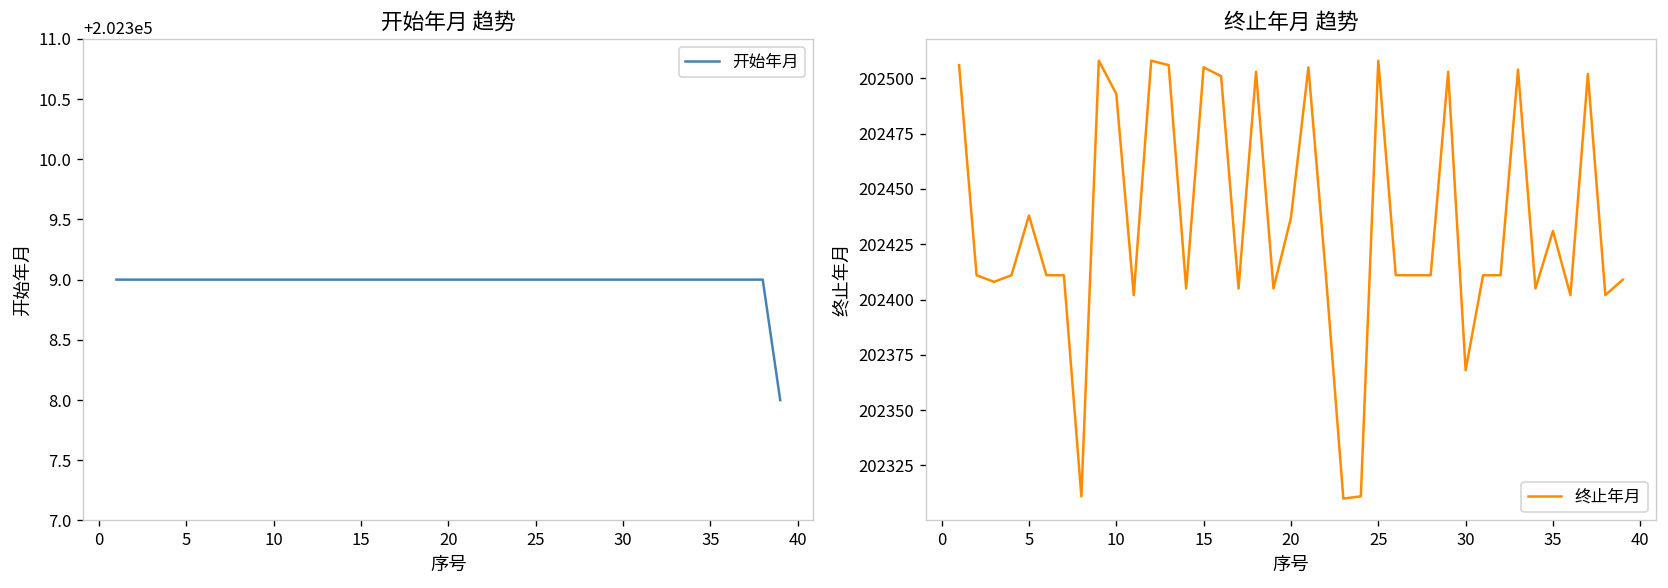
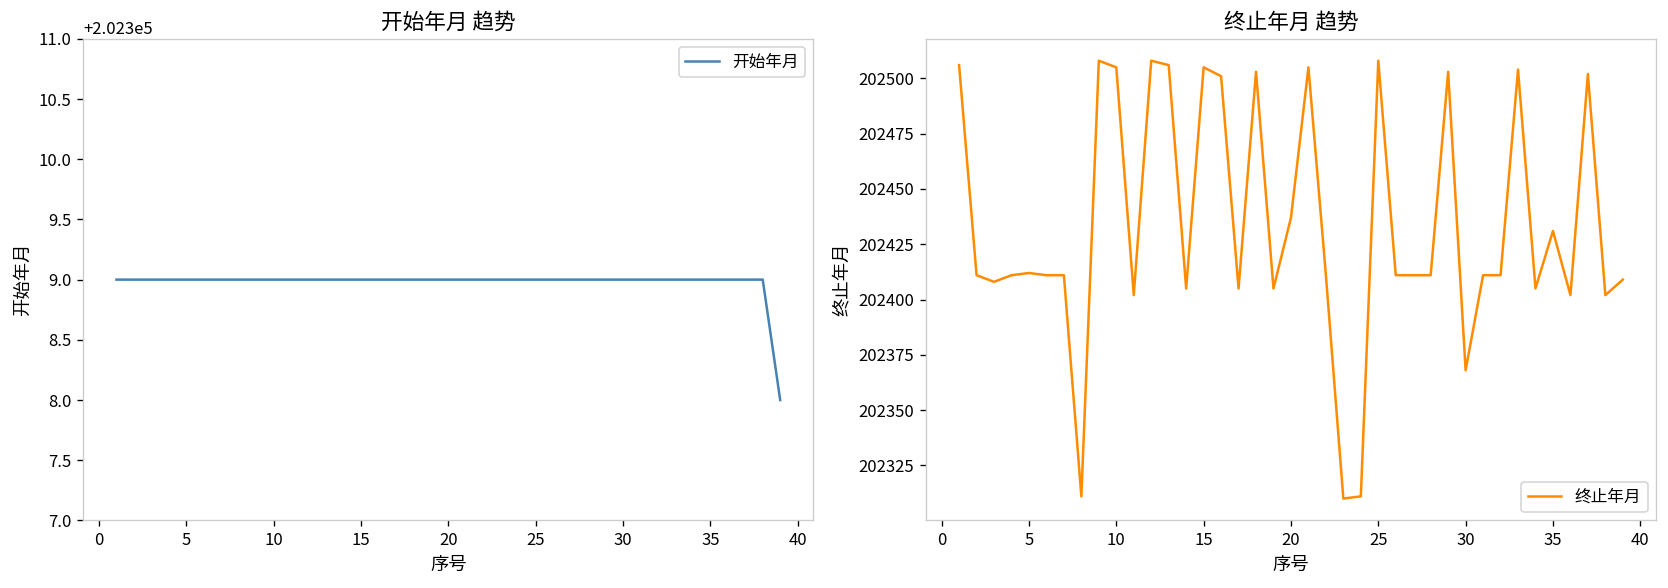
终止年月 趋势, 5: 202438 -> 202412
终止年月 趋势, 10: 202493 -> 202505
